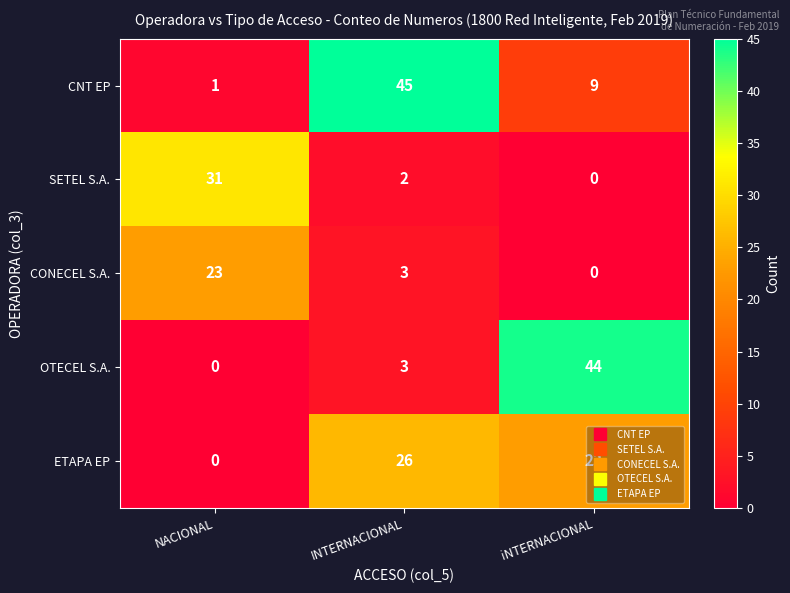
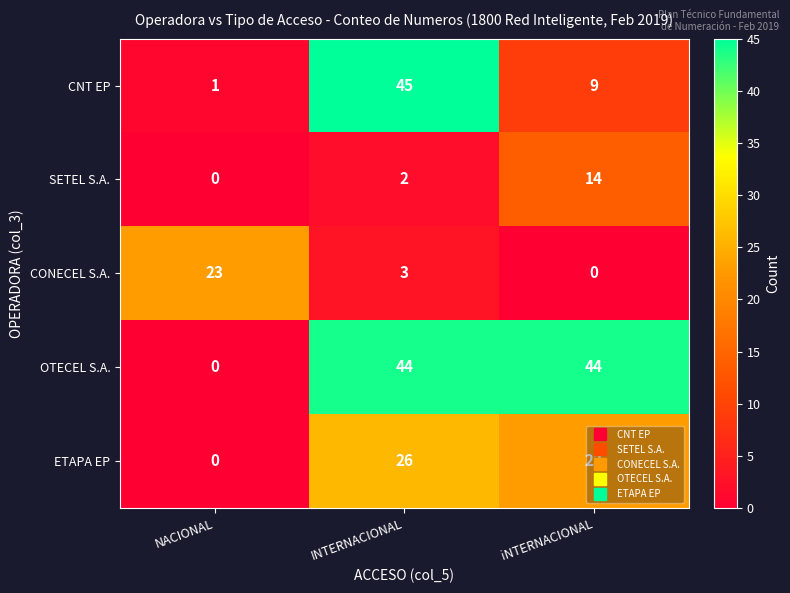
SETEL S.A., NACIONAL: 31 -> 0
SETEL S.A., iNTERNACIONAL: 0 -> 14
OTECEL S.A., INTERNACIONAL: 3 -> 44
